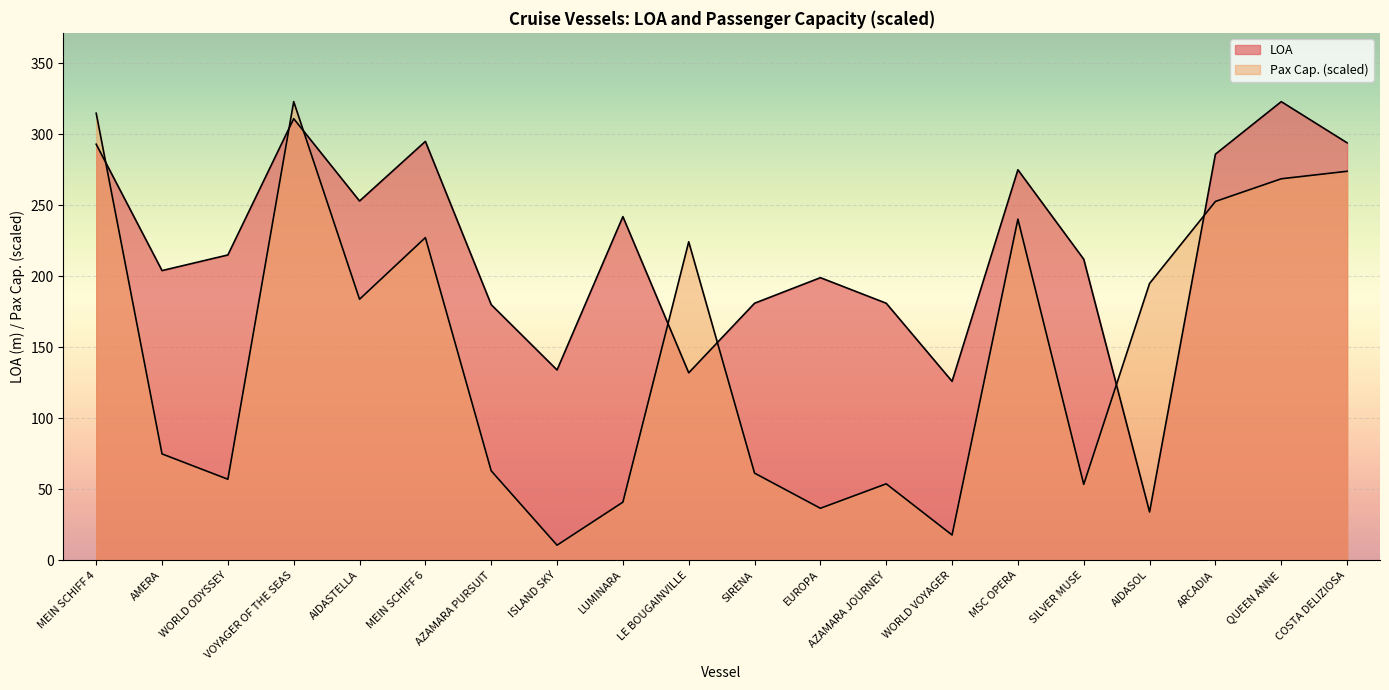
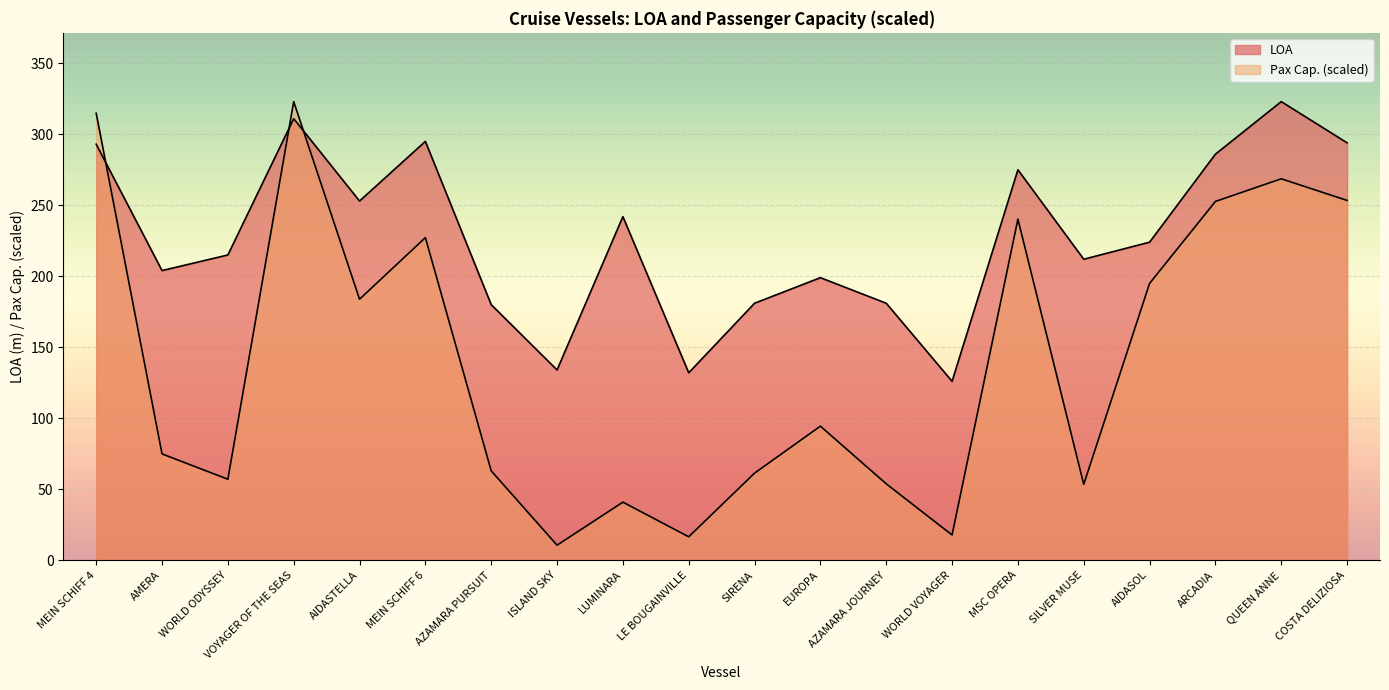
Pax Cap. (scaled), LE BOUGAINVILLE: 224 -> 16
Pax Cap. (scaled), EUROPA: 37 -> 94
LOA, AIDASOL: 34 -> 224
Pax Cap. (scaled), COSTA DELIZIOSA: 274 -> 253
